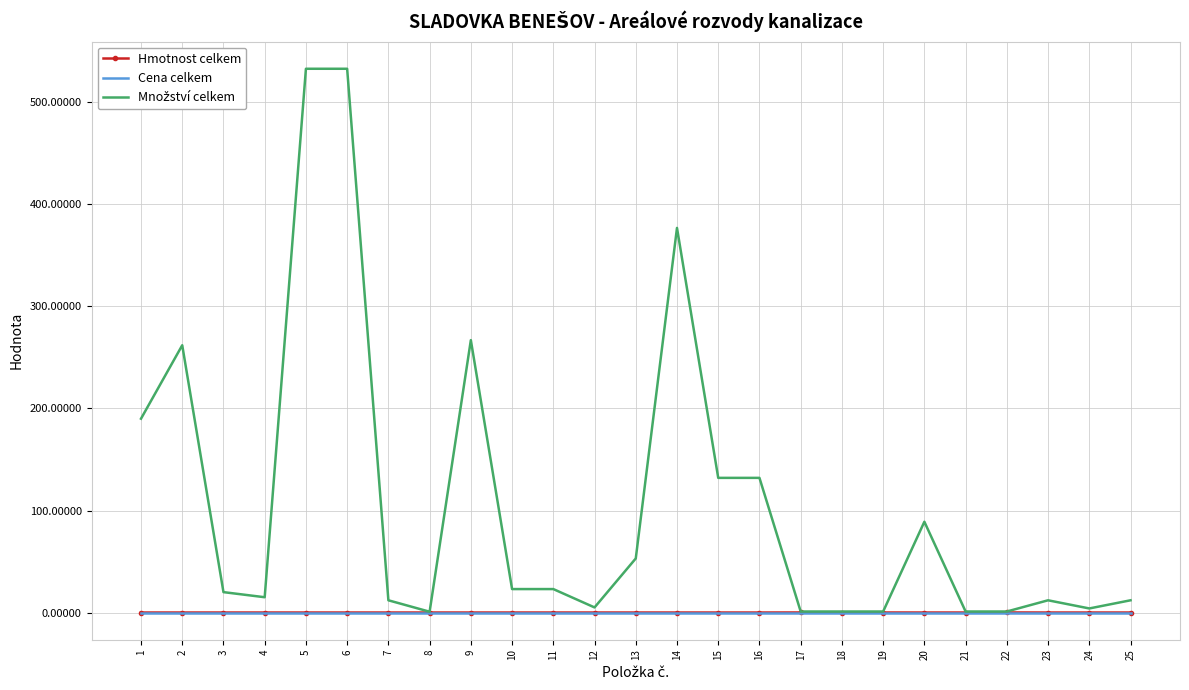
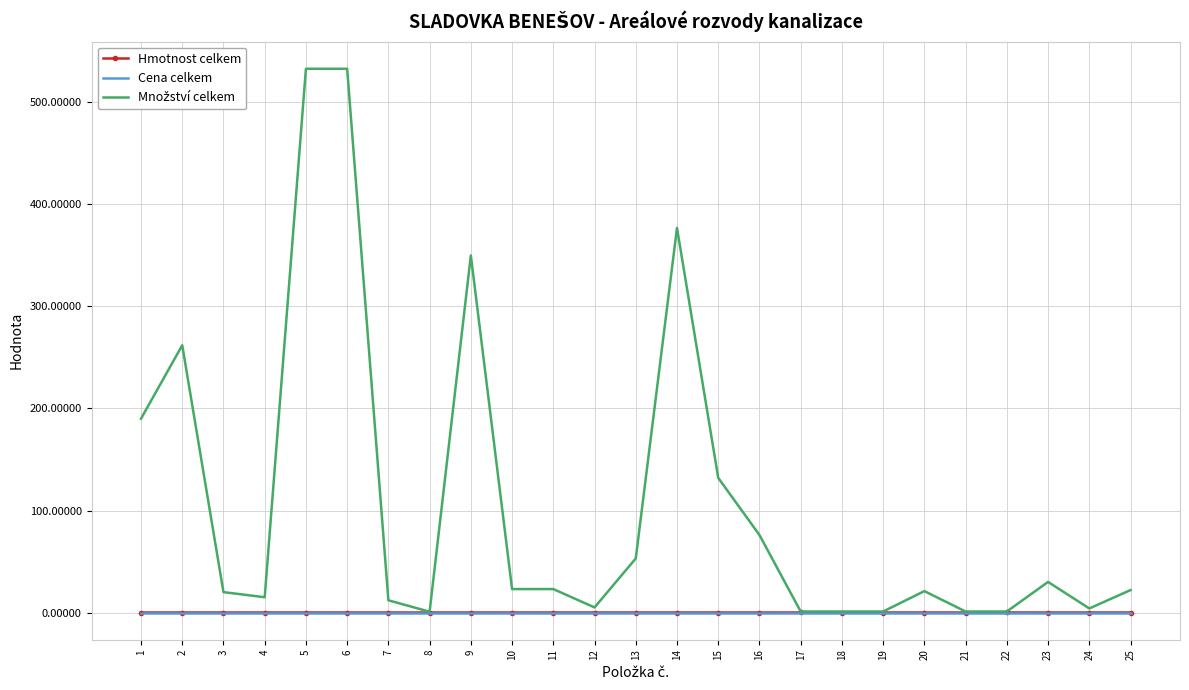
Množství celkem, 9: 267 -> 350
Množství celkem, 16: 132 -> 76
Množství celkem, 20: 89 -> 21
Množství celkem, 23: 12 -> 30
Množství celkem, 25: 12 -> 22
